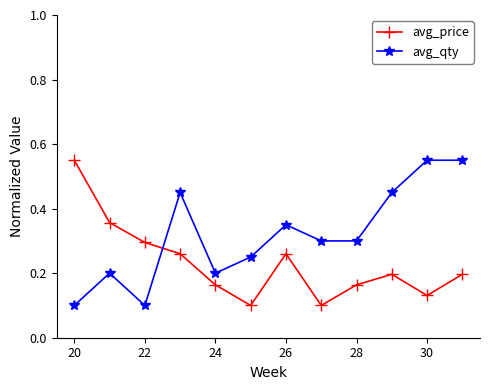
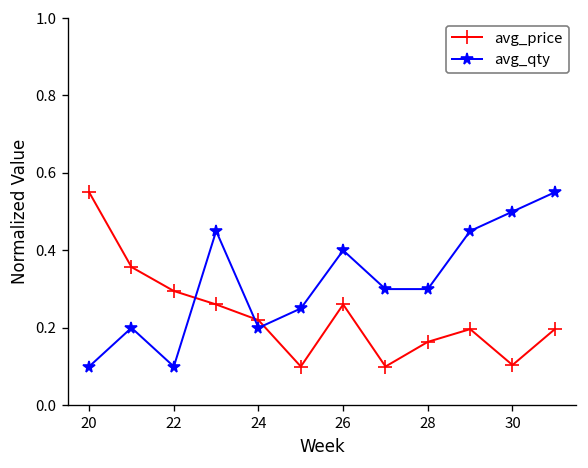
avg_price, 24: 0.16 -> 0.22
avg_qty, 26: 0.35 -> 0.40
avg_price, 30: 0.13 -> 0.10
avg_qty, 30: 0.55 -> 0.50
